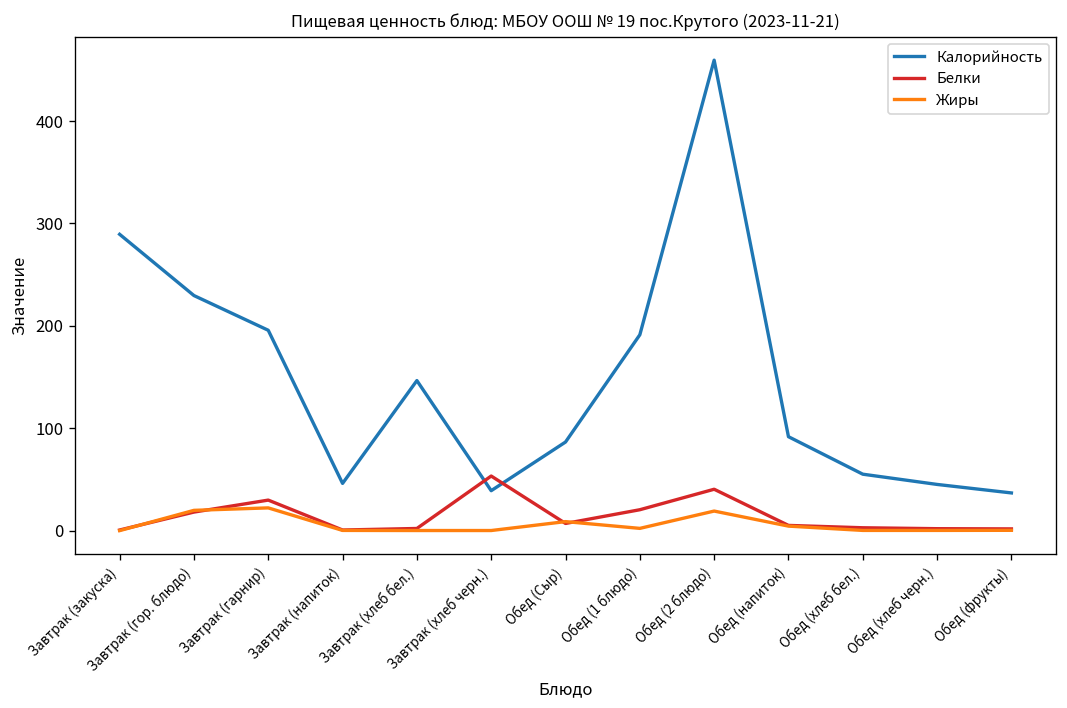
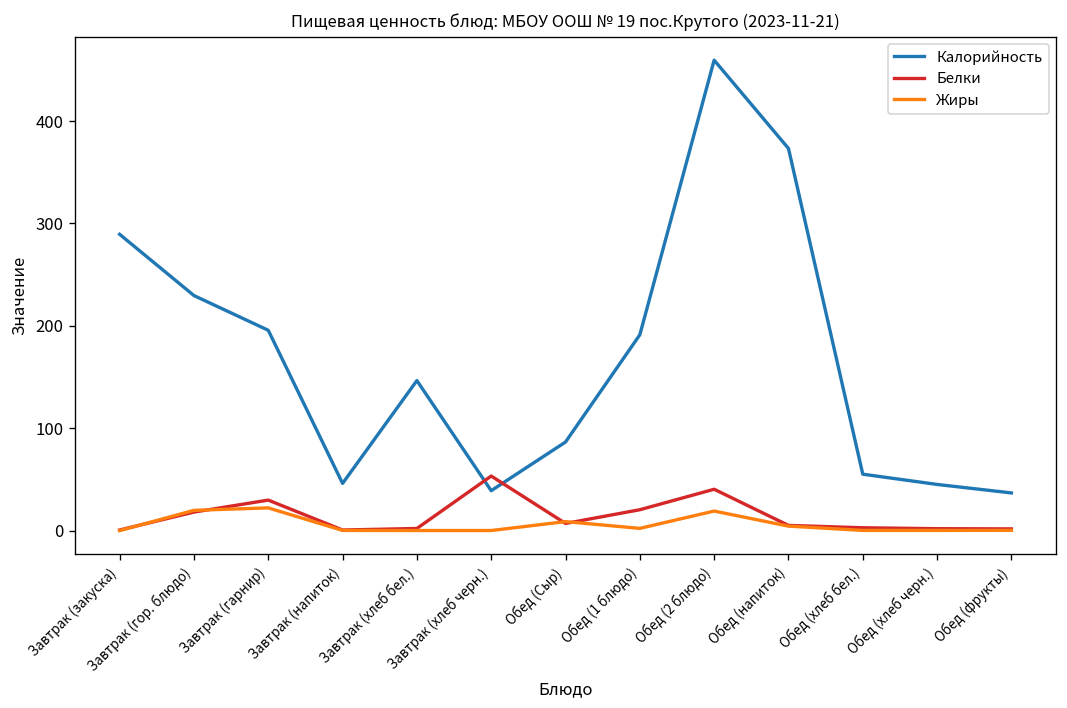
Калорийность, Обед (напиток): 90 -> 370
